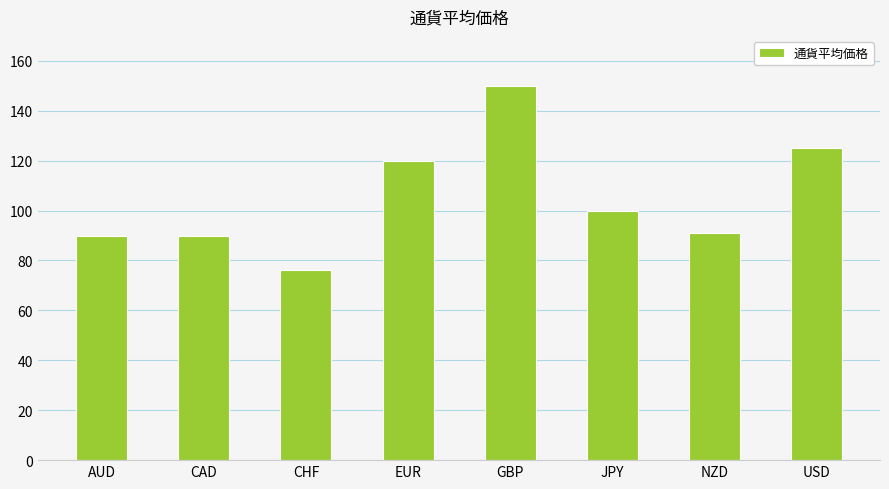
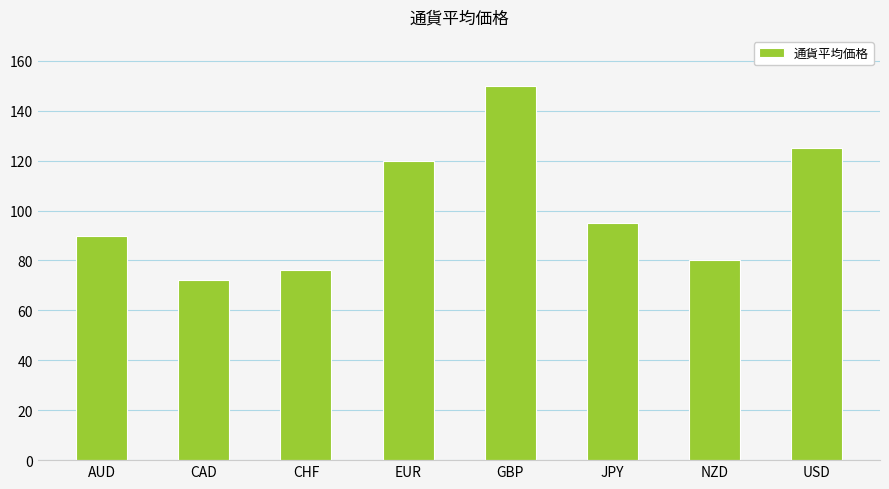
CAD: 90 -> 72
JPY: 100 -> 95
NZD: 91 -> 80
